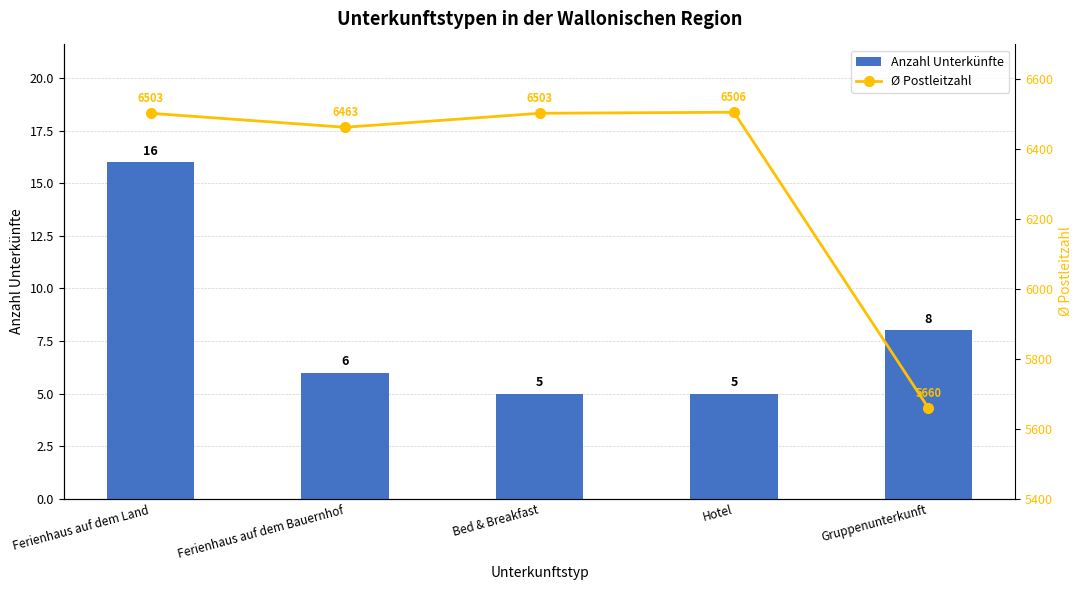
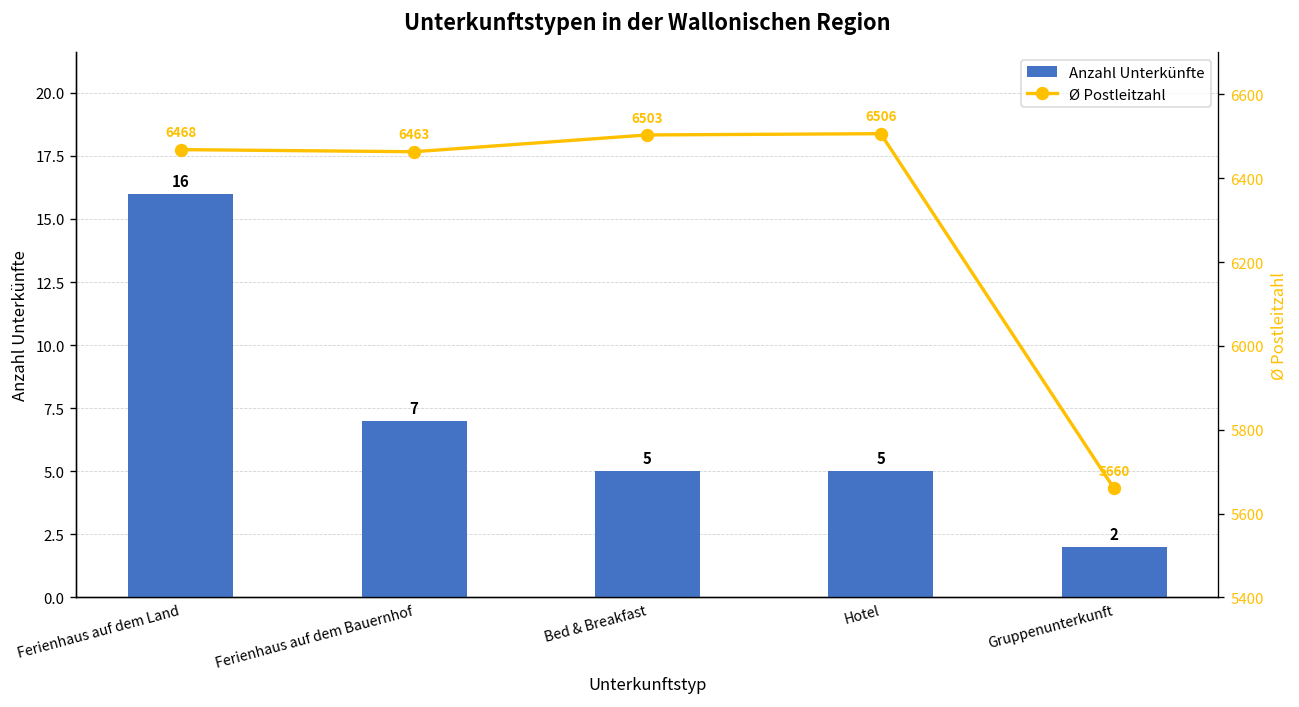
Anzahl Unterkünfte, Ferienhaus auf dem Bauernhof: 6 -> 7
Anzahl Unterkünfte, Gruppenunterkunft: 8 -> 2
Ø Postleitzahl, Ferienhaus auf dem Land: 6503 -> 6468
